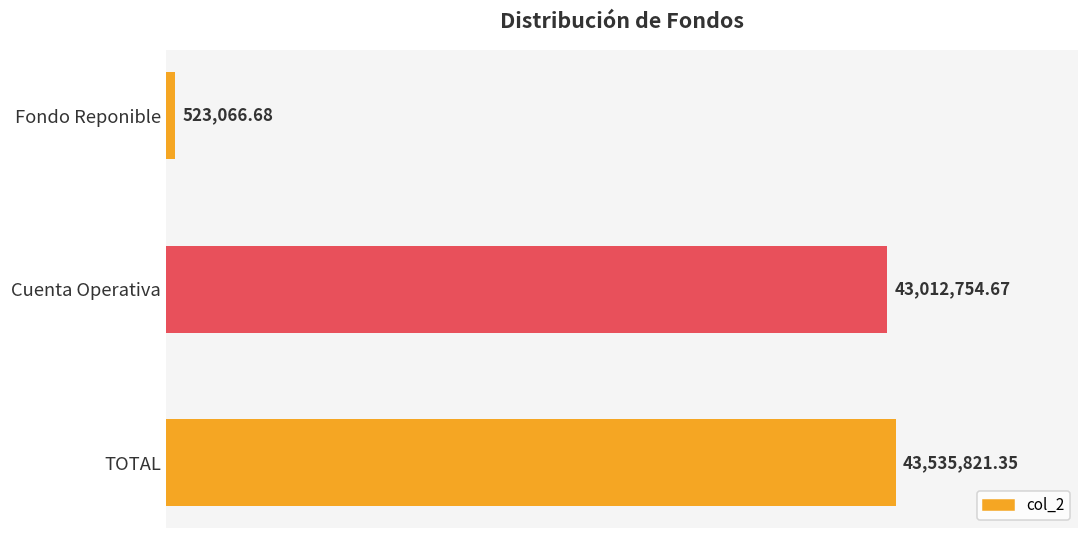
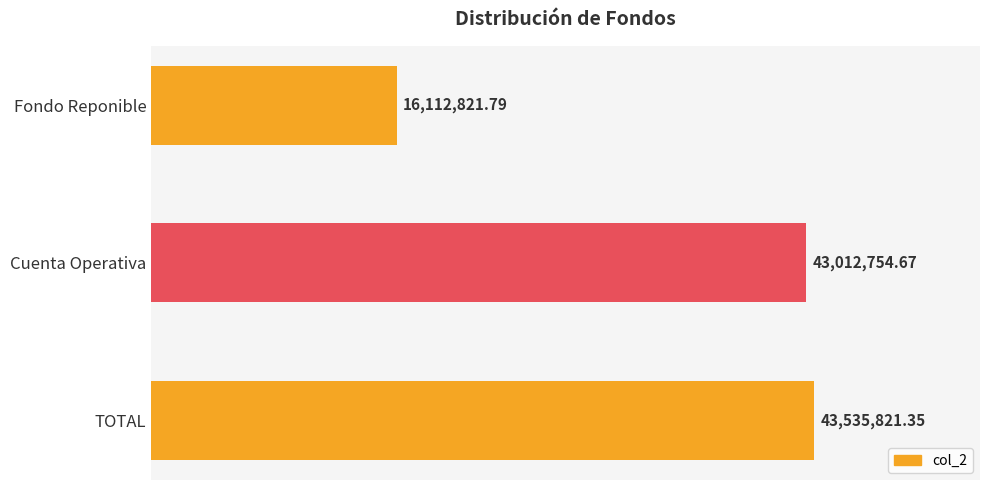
Fondo Reponible: 523,066.68 -> 16,112,821.79
